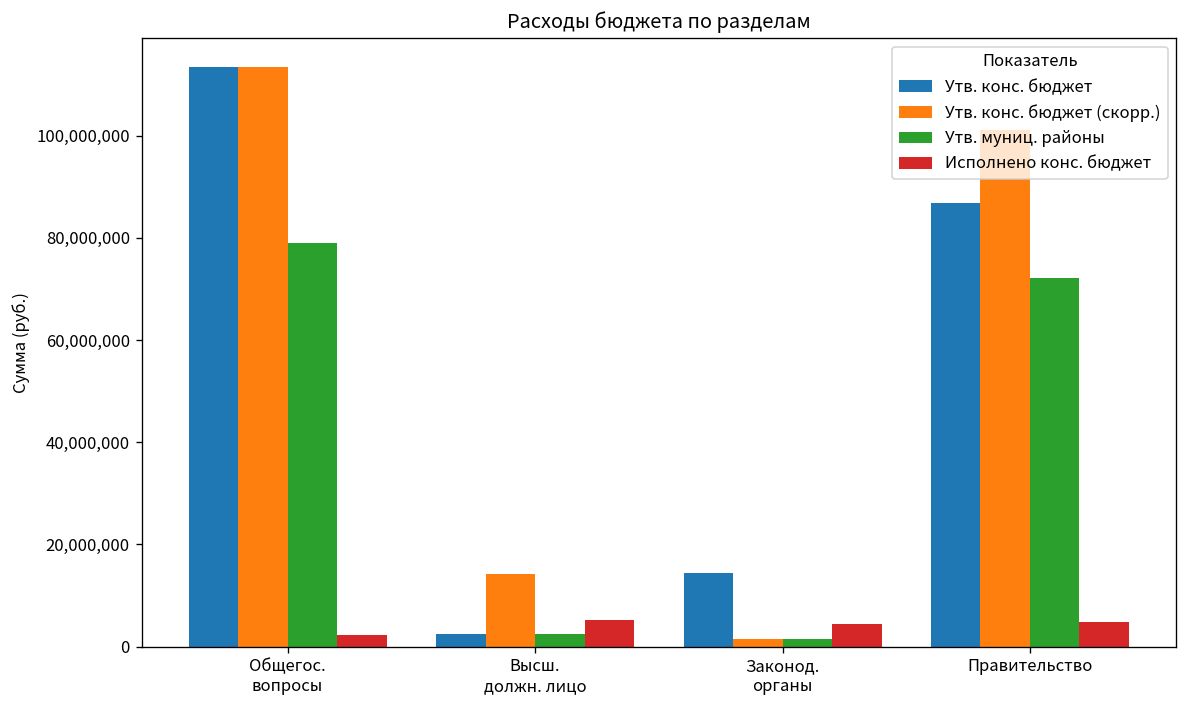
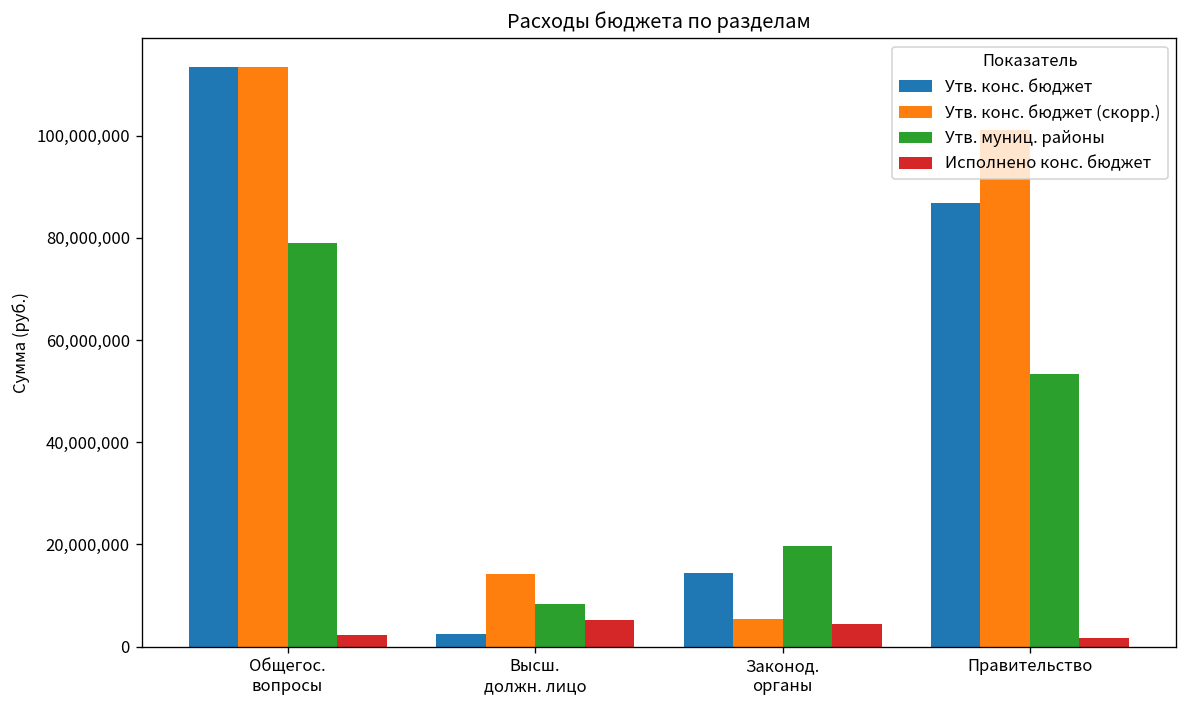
Утв. муниц. районы, Высш. должн. лицо: 3,000,000 -> 8,000,000
Утв. конс. бюджет (скорр.), Законод. органы: 1,000,000 -> 5,000,000
Утв. муниц. районы, Законод. органы: 1,000,000 -> 20,000,000
Утв. муниц. районы, Правительство: 72,000,000 -> 53,000,000
Исполнено конс. бюджет, Правительство: 5,000,000 -> 2,000,000
